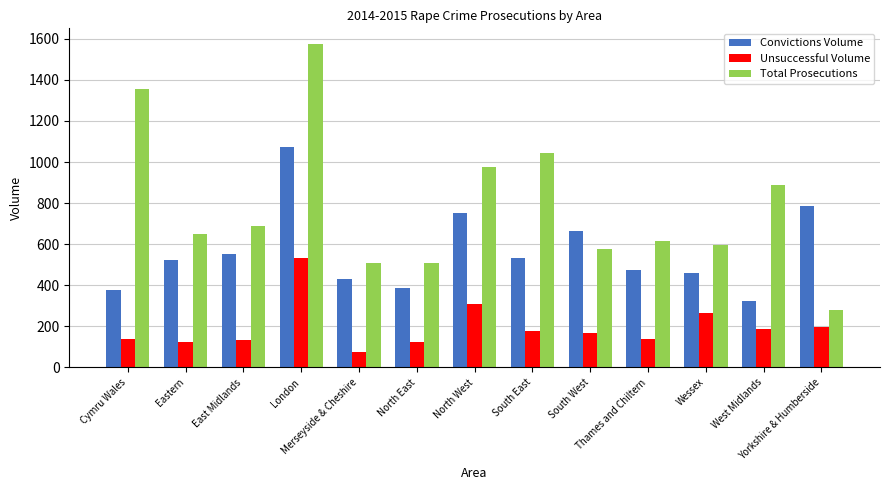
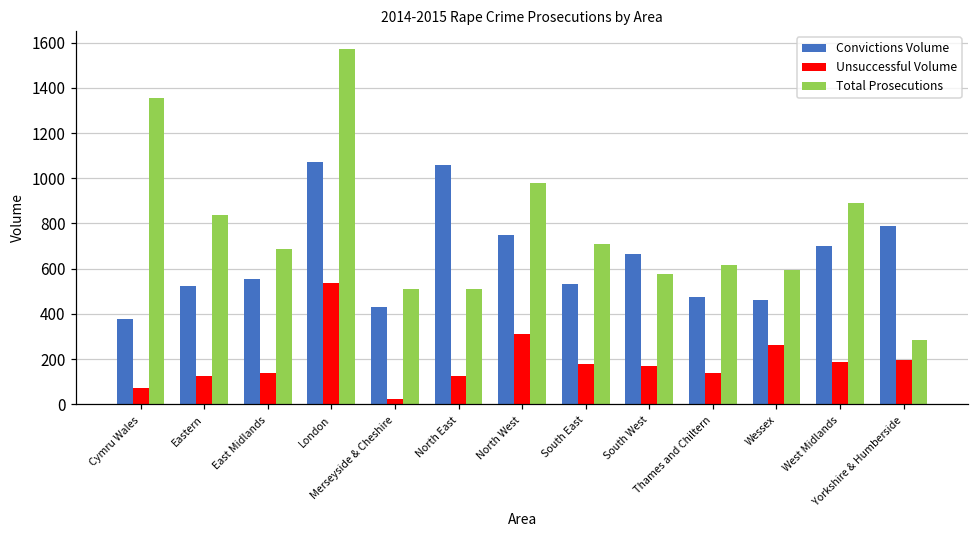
Unsuccessful Volume, Cymru Wales: 140 -> 70
Total Prosecutions, Eastern: 650 -> 840
Unsuccessful Volume, Merseyside & Cheshire: 80 -> 20
Convictions Volume, North East: 390 -> 1060
Total Prosecutions, South East: 1050 -> 710
Convictions Volume, West Midlands: 320 -> 700
